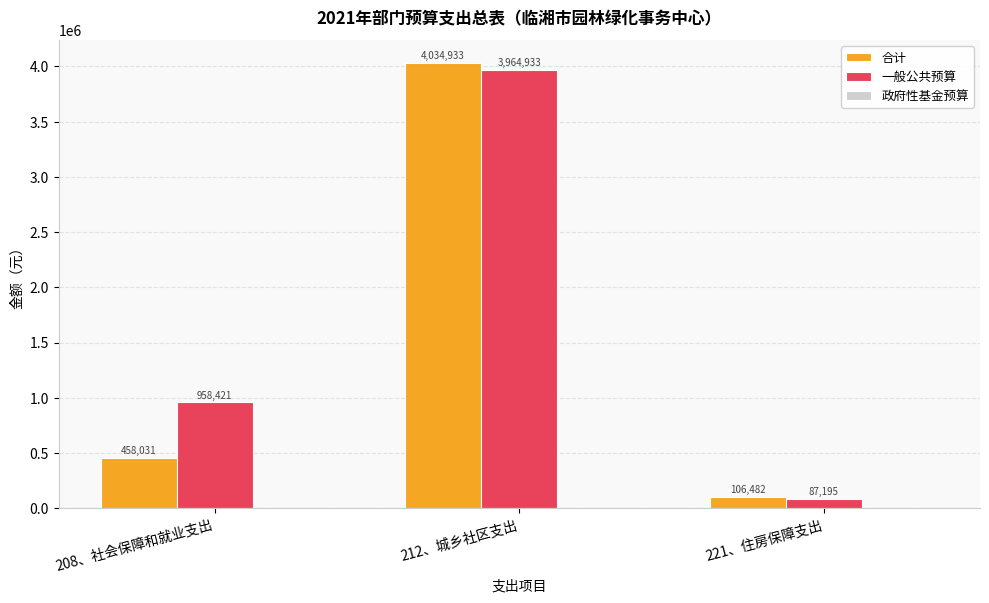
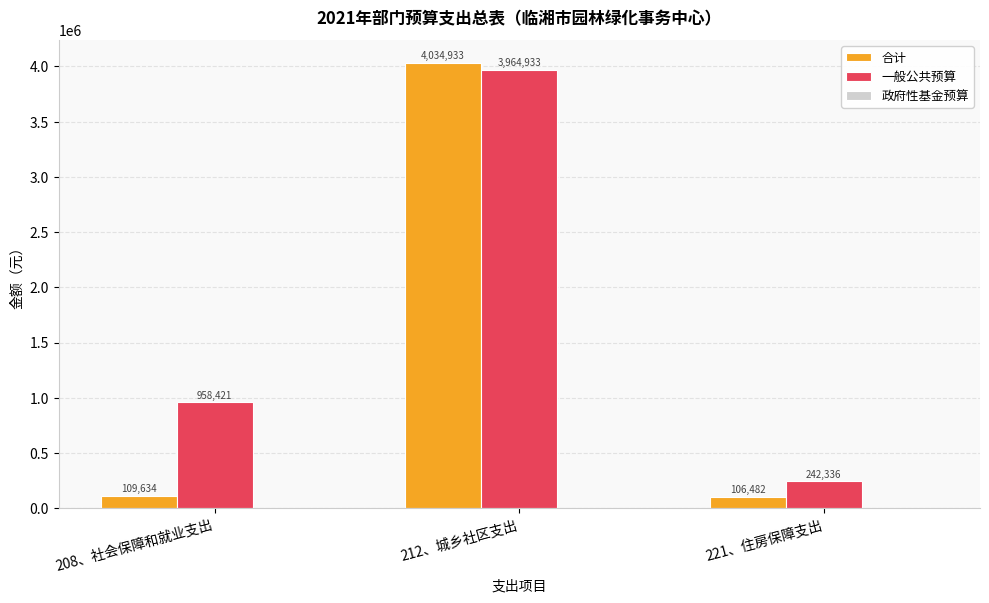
合计, 208、社会保障和就业支出: 458,031 -> 109,634
一般公共预算, 221、住房保障支出: 87,195 -> 242,336
